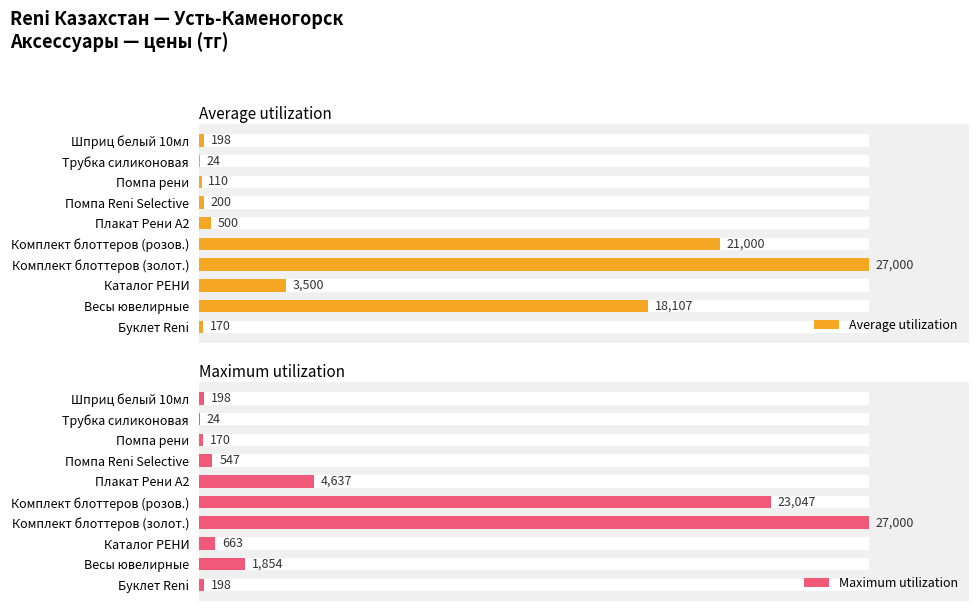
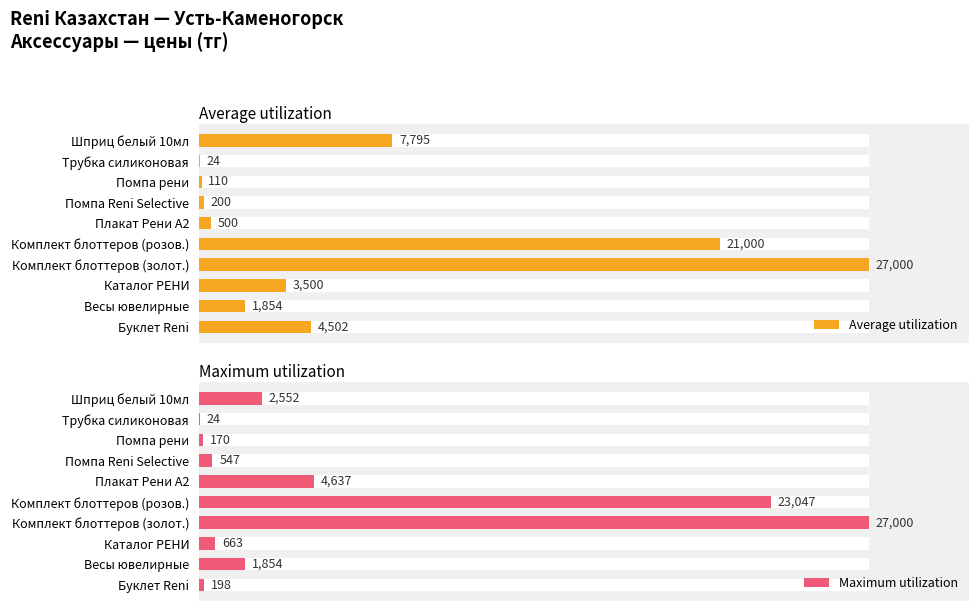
Average utilization, Average utilization, Шприц белый 10мл: 198 -> 7,795
Average utilization, Average utilization, Весы ювелирные: 18,107 -> 1,854
Average utilization, Average utilization, Буклет Reni: 170 -> 4,502
Maximum utilization, Maximum utilization, Шприц белый 10мл: 198 -> 2,552
